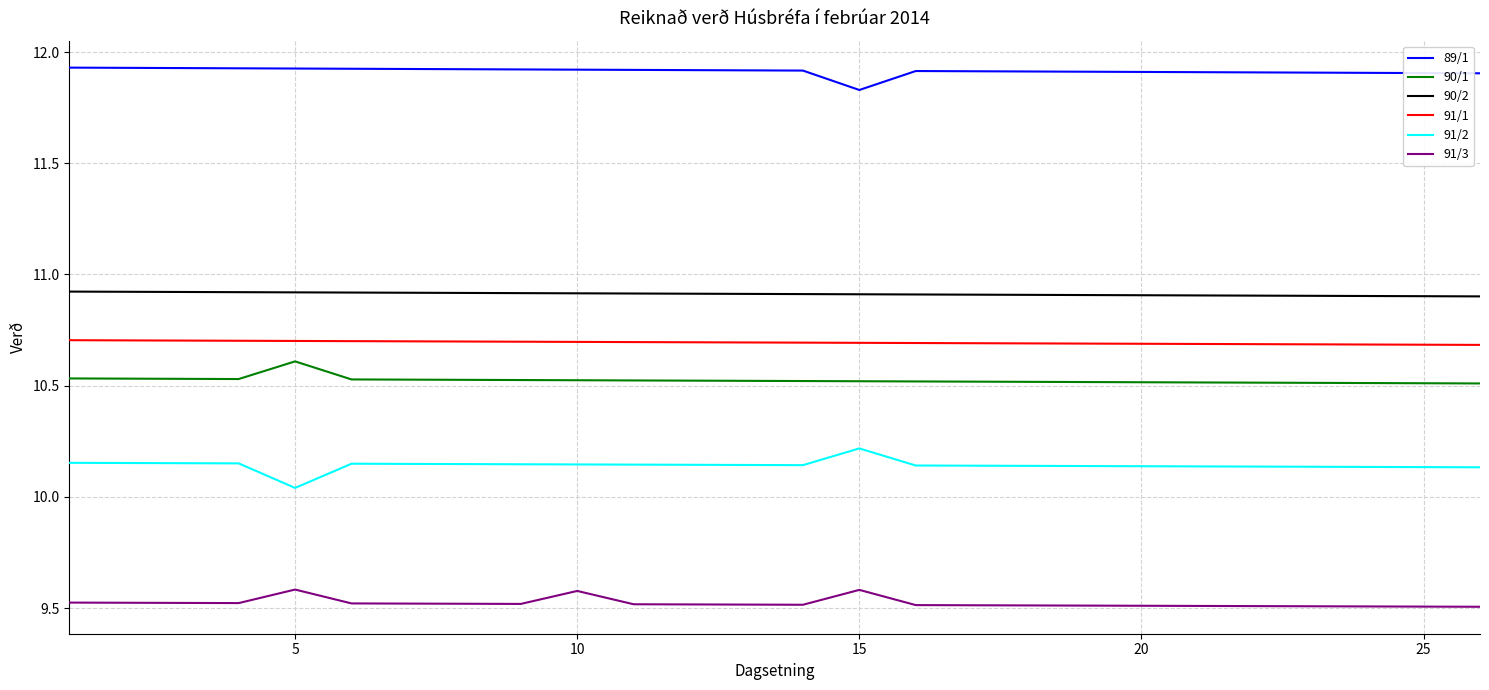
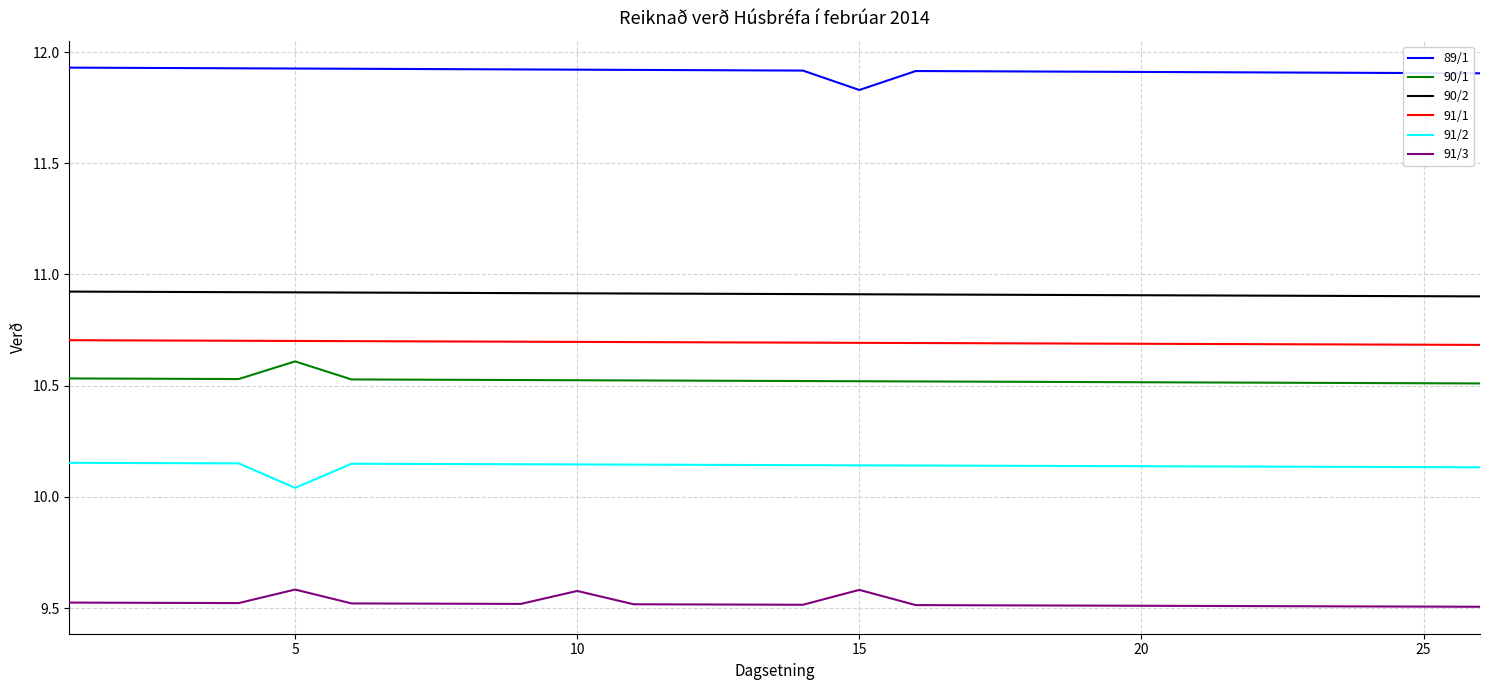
91/2, 15: 10.22 -> 10.14
